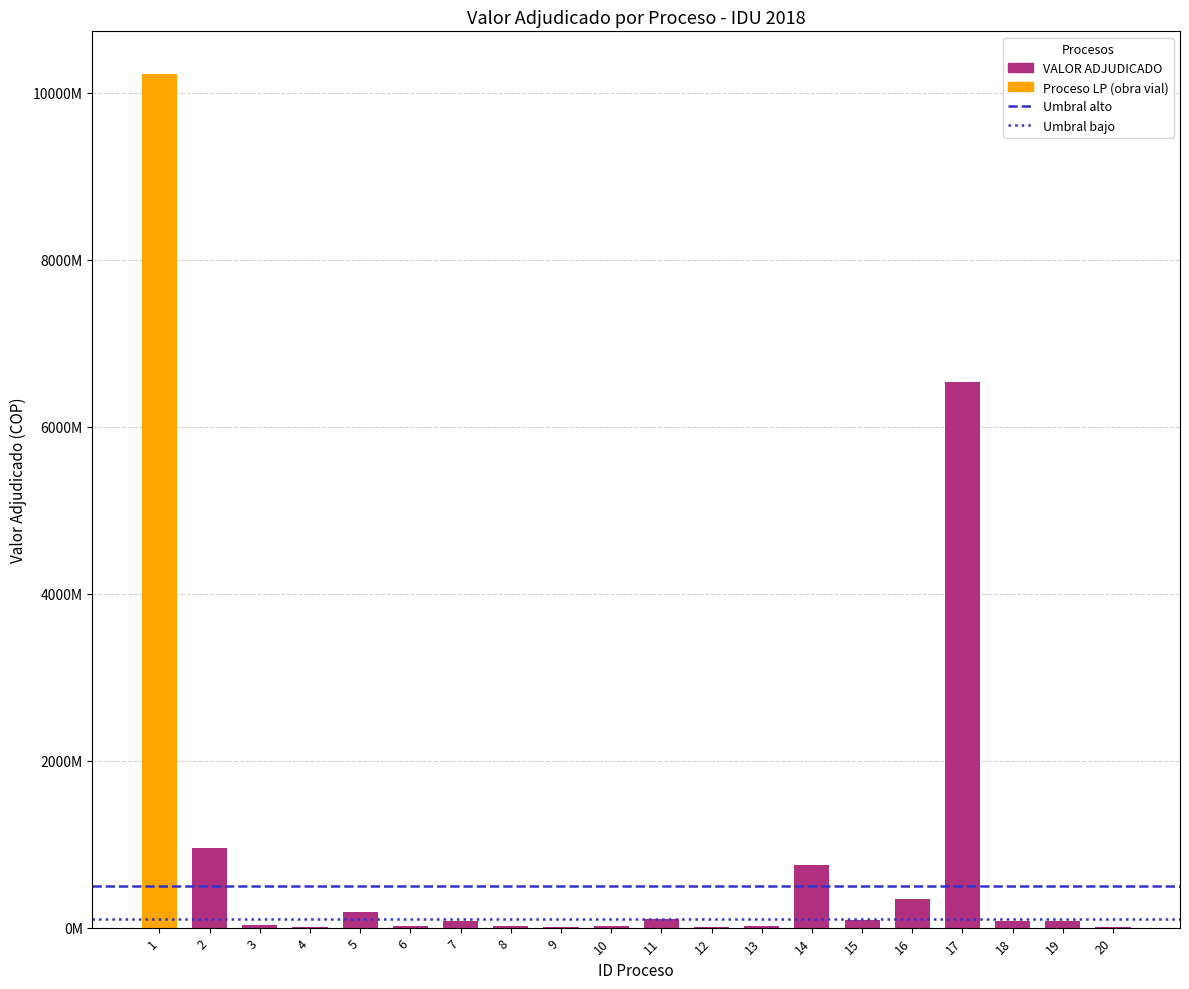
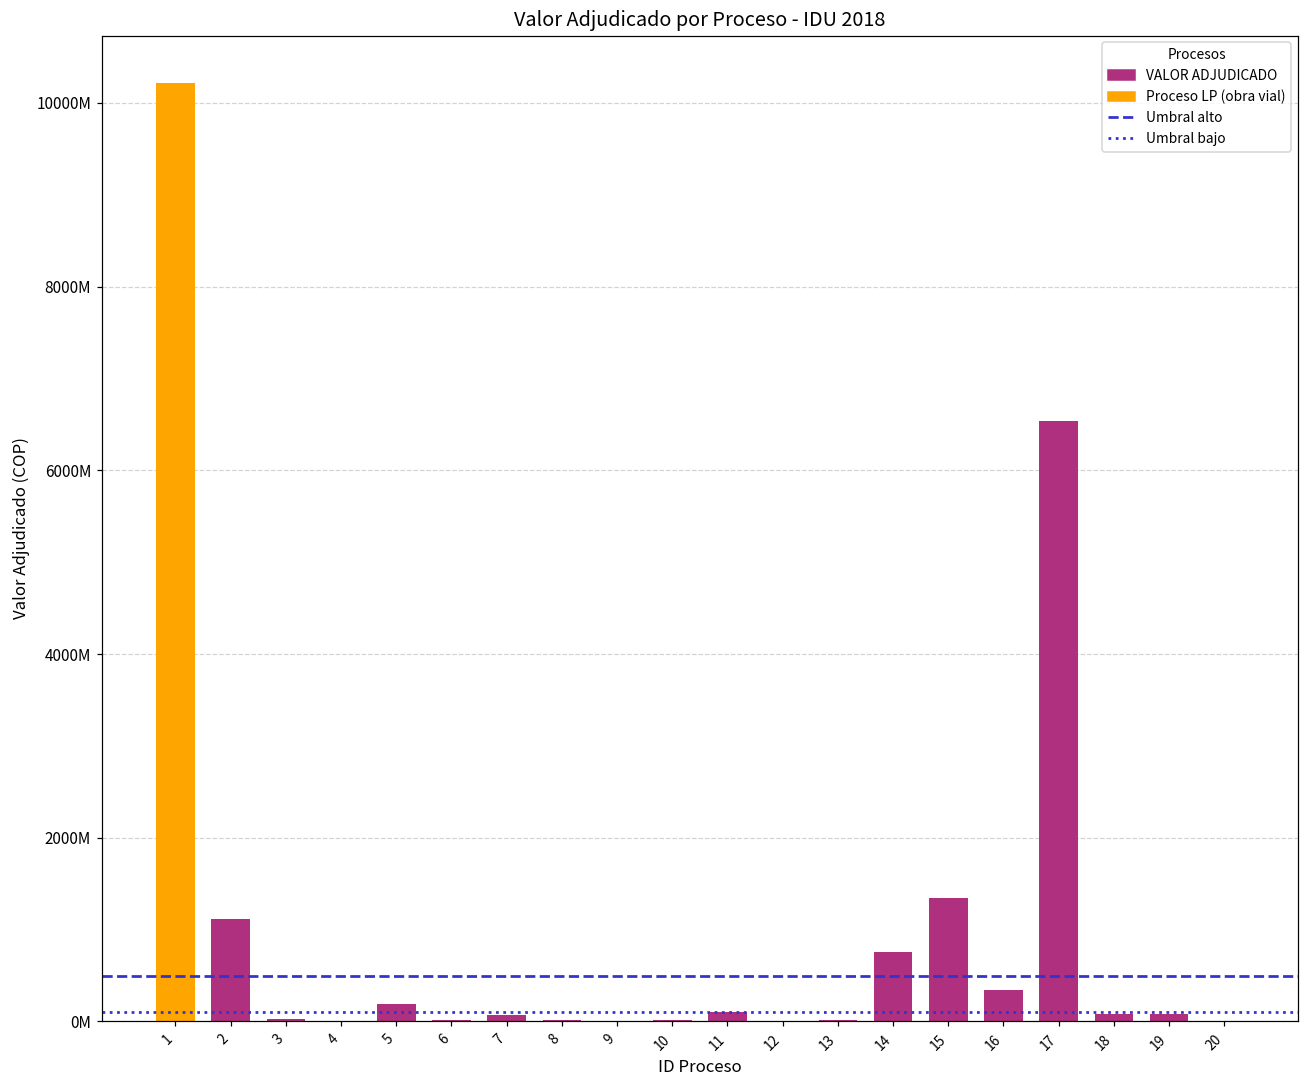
2: 900000000 -> 1100000000
15: 100000000 -> 1300000000
